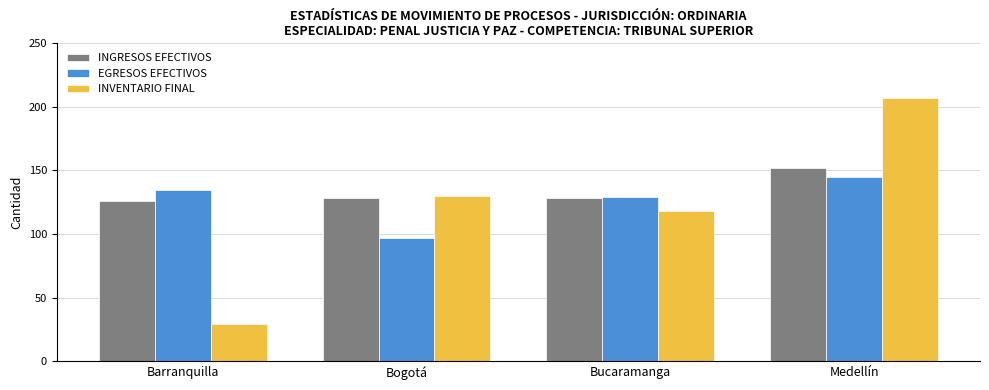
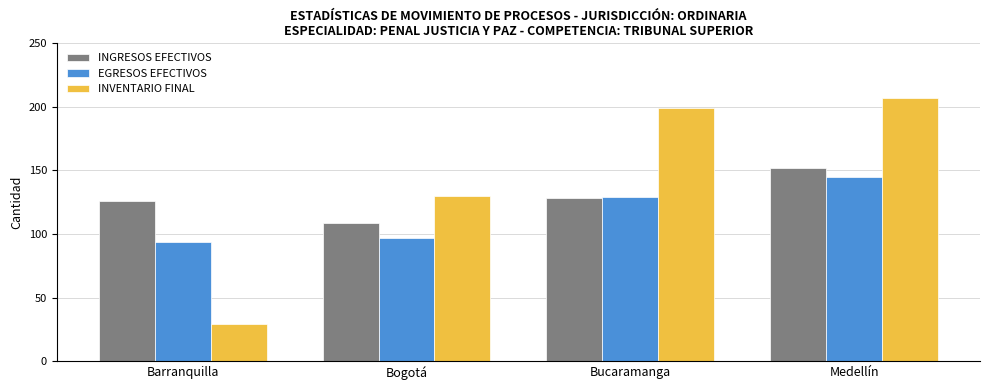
EGRESOS EFECTIVOS, Barranquilla: 135 -> 94
INGRESOS EFECTIVOS, Bogotá: 128 -> 109
INVENTARIO FINAL, Bucaramanga: 118 -> 199
